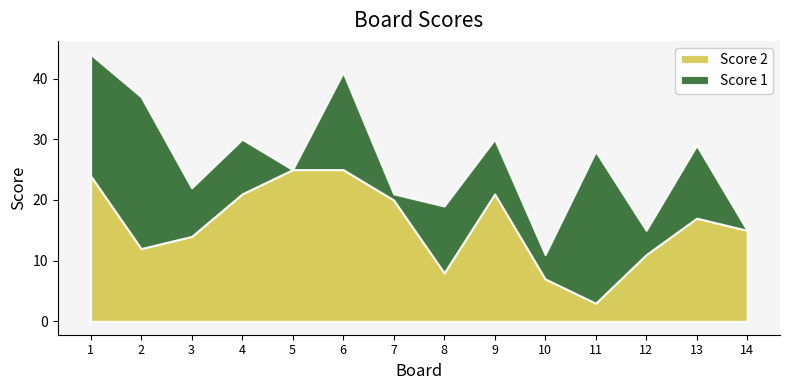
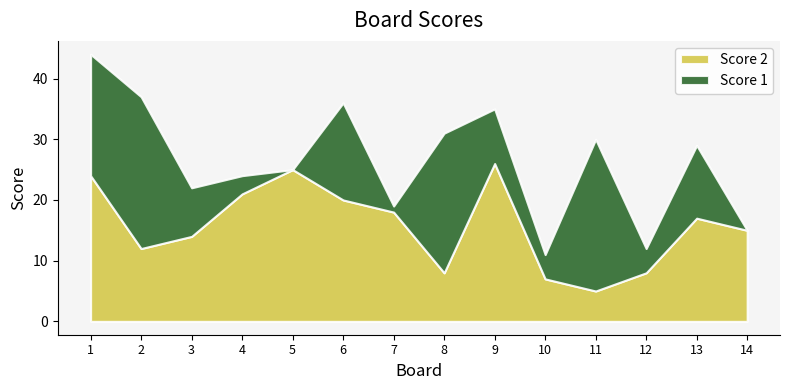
Score 1, 4: 9 -> 3
Score 2, 6: 25 -> 20
Score 2, 7: 20 -> 18
Score 1, 8: 11 -> 23
Score 2, 9: 21 -> 26
Score 2, 11: 3 -> 5
Score 2, 12: 11 -> 8
